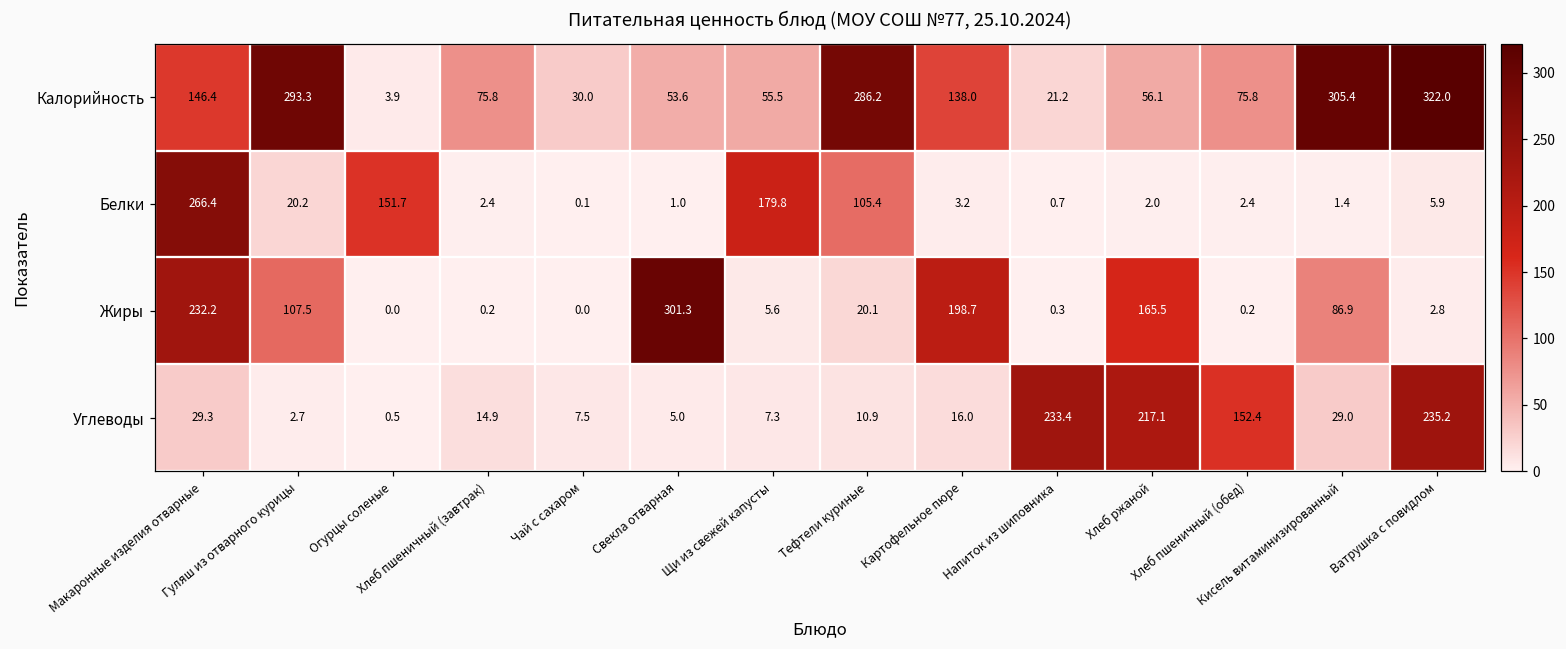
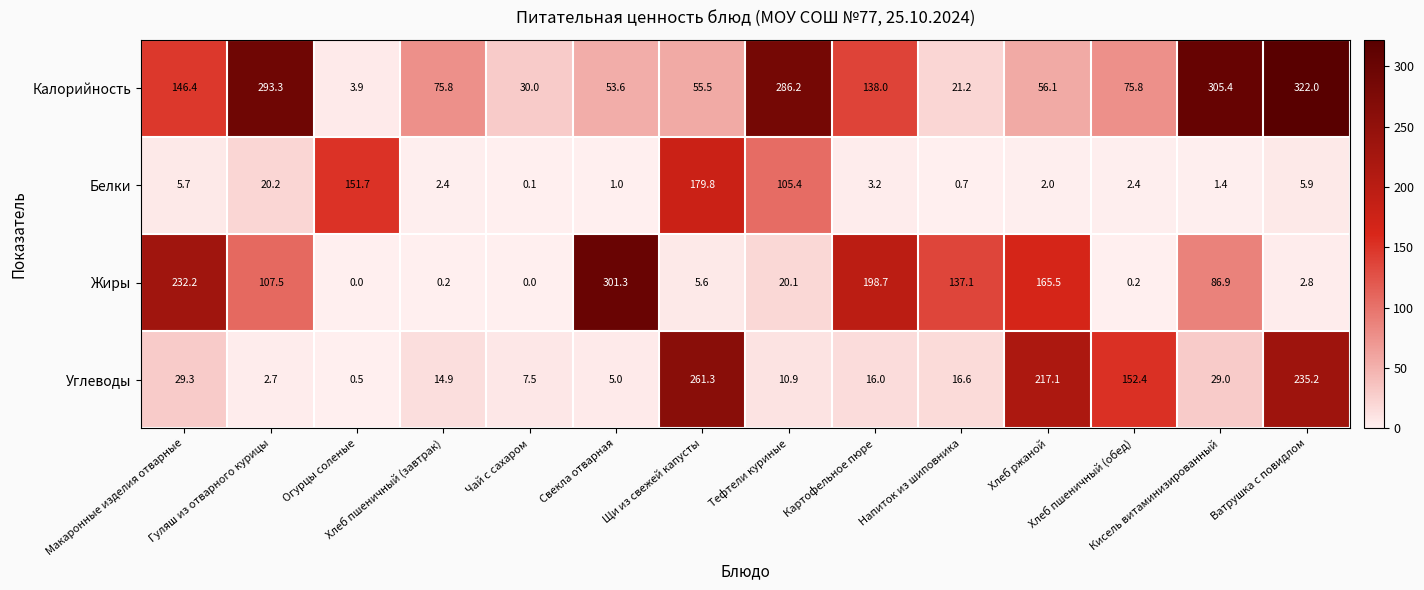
Белки, Макаронные изделия отварные: 266.4 -> 5.7
Жиры, Напиток из шиповника: 0.3 -> 137.1
Углеводы, Щи из свежей капусты: 7.3 -> 261.3
Углеводы, Напиток из шиповника: 233.4 -> 16.6
